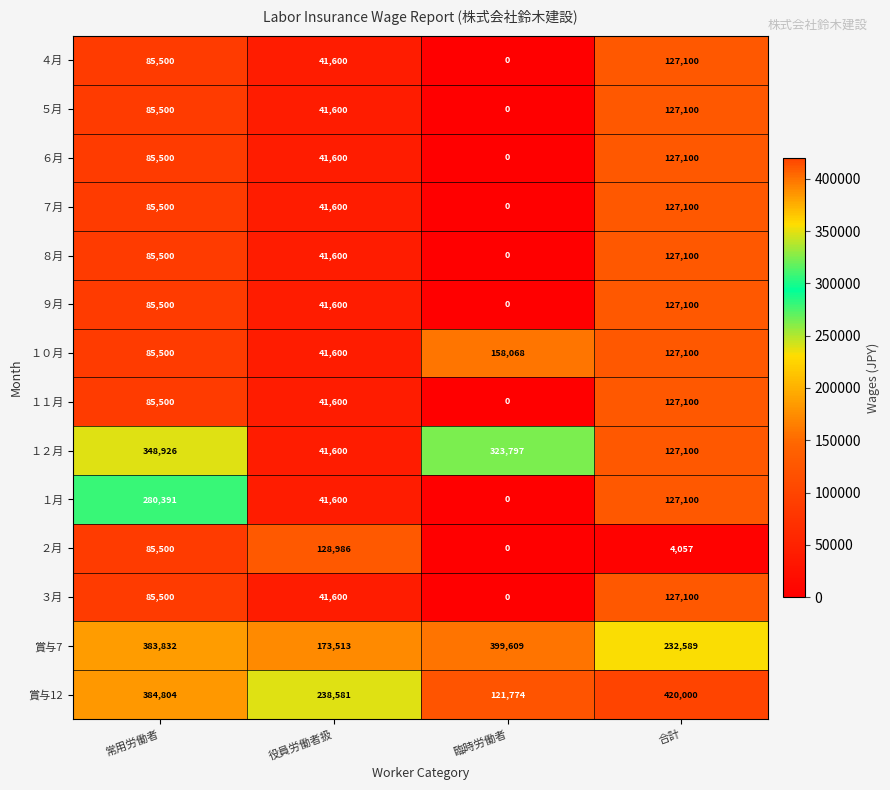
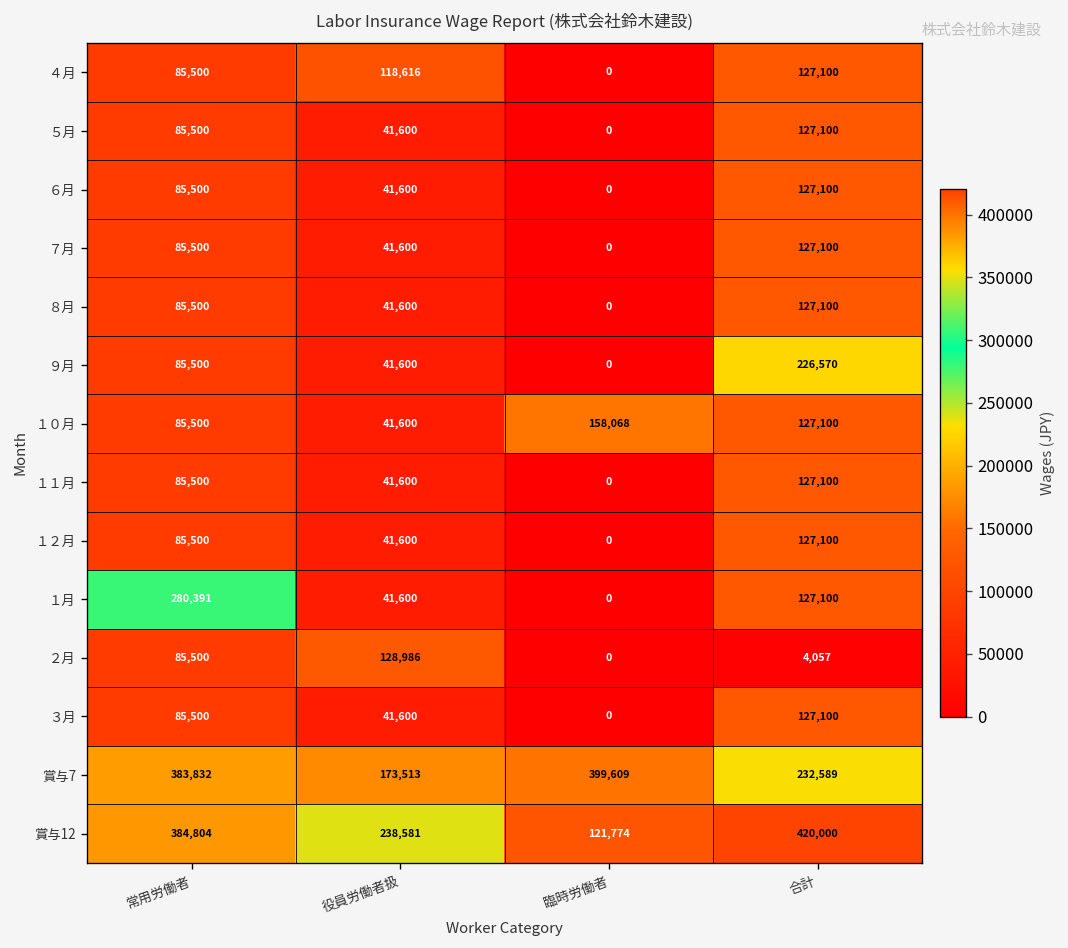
４月, 役員労働者扱: 41,600 -> 118,616
９月, 合計: 127,100 -> 226,570
１２月, 常用労働者: 348,926 -> 85,500
１２月, 臨時労働者: 323,797 -> 0
